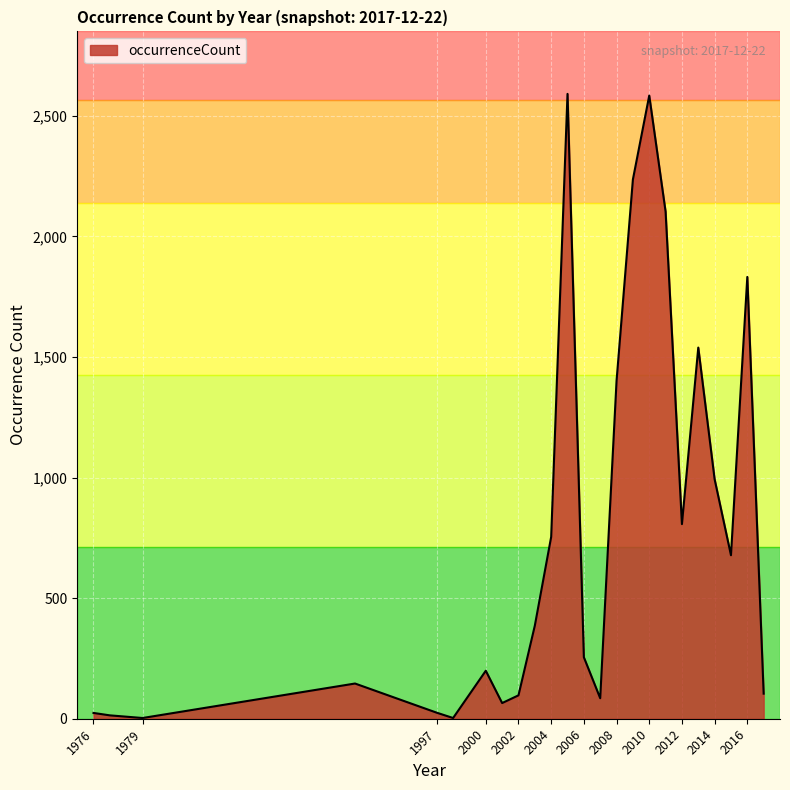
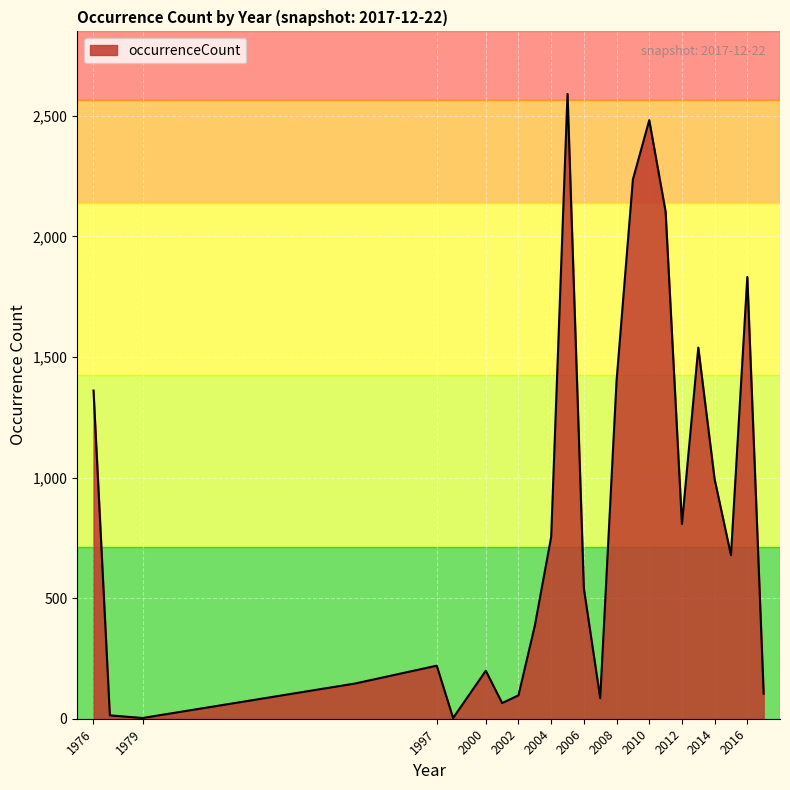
1976: 20 -> 1,360
1997: 30 -> 220
2006: 260 -> 540
2010: 2,580 -> 2,480
